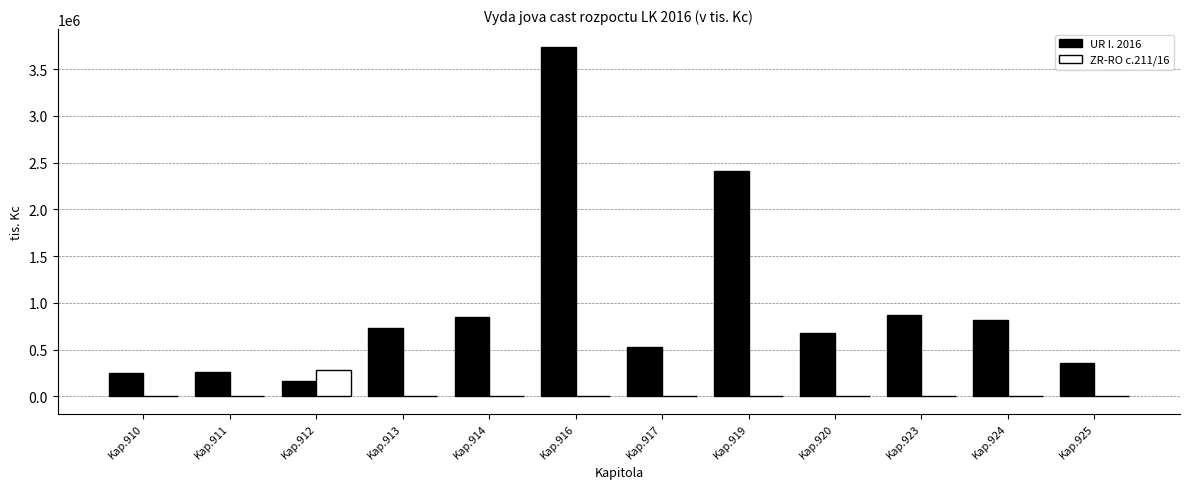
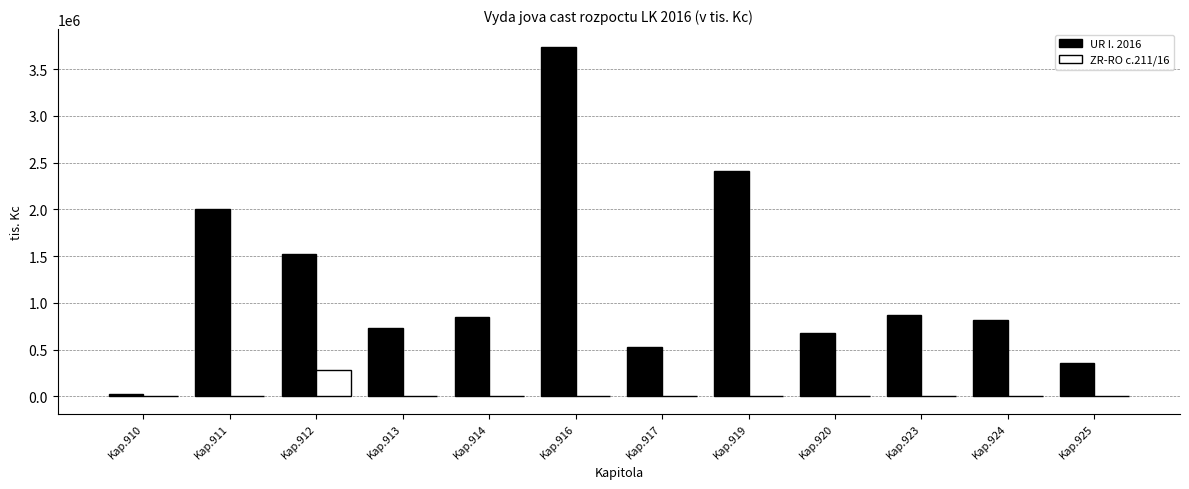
UR I. 2016, Kap.910: 300000 -> 0
UR I. 2016, Kap.911: 300000 -> 2000000
UR I. 2016, Kap.912: 200000 -> 1500000
